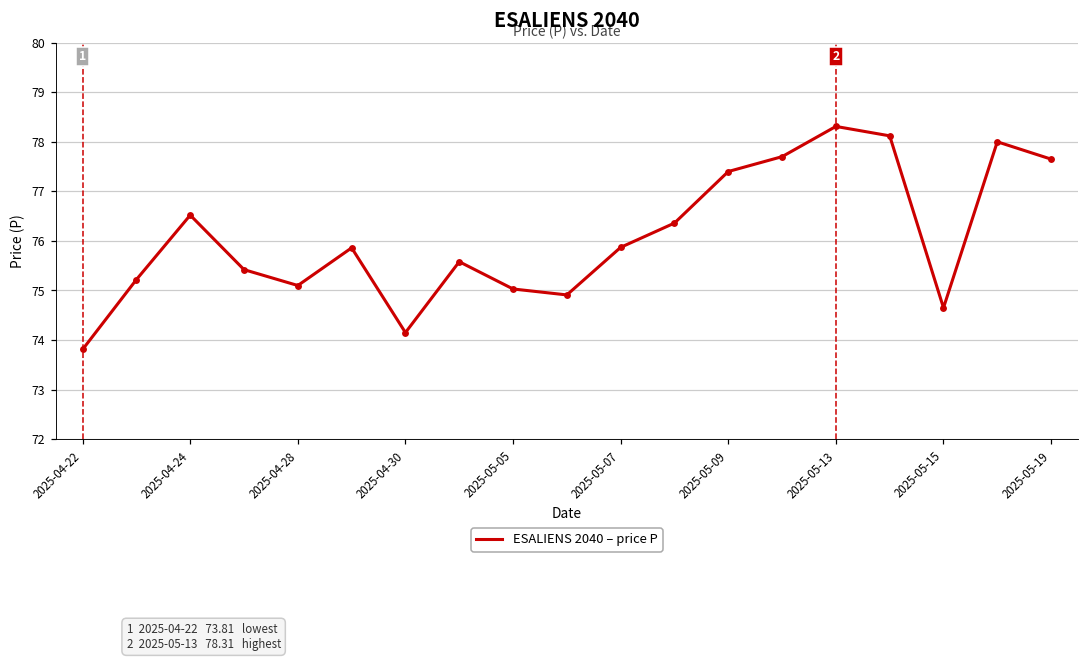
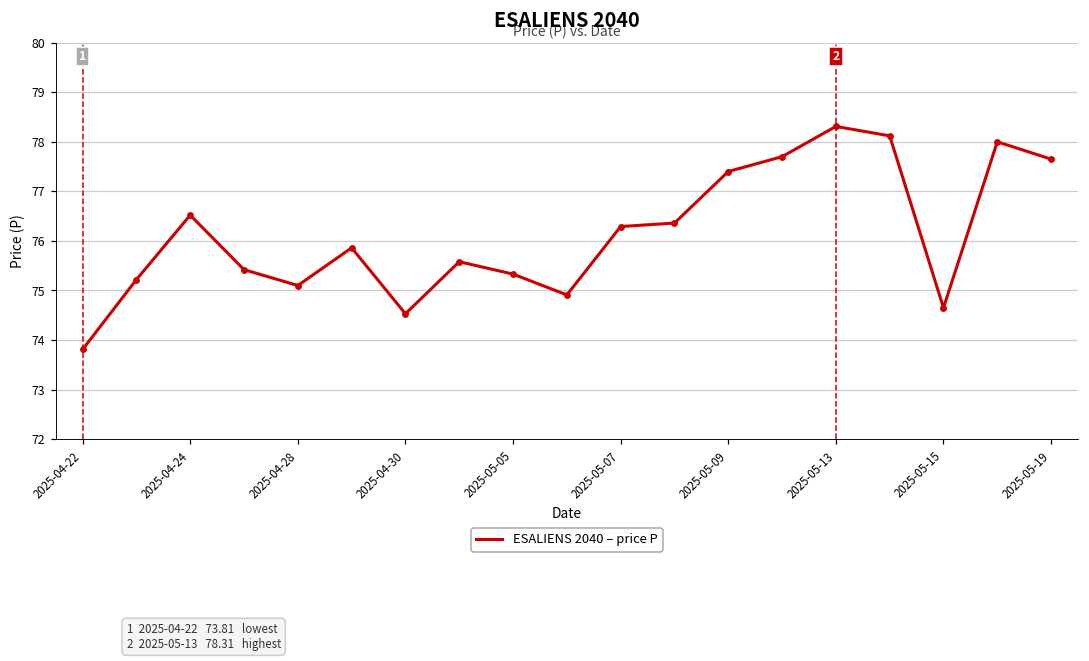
2025-04-30: 74.2 -> 74.5
2025-05-05: 75.0 -> 75.3
2025-05-07: 75.9 -> 76.3
